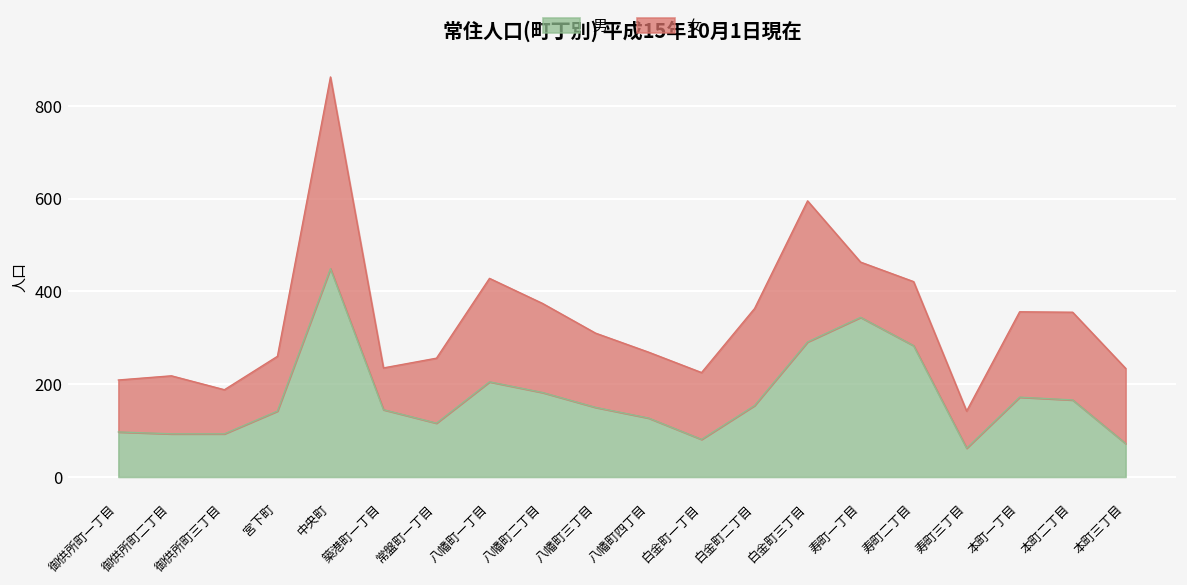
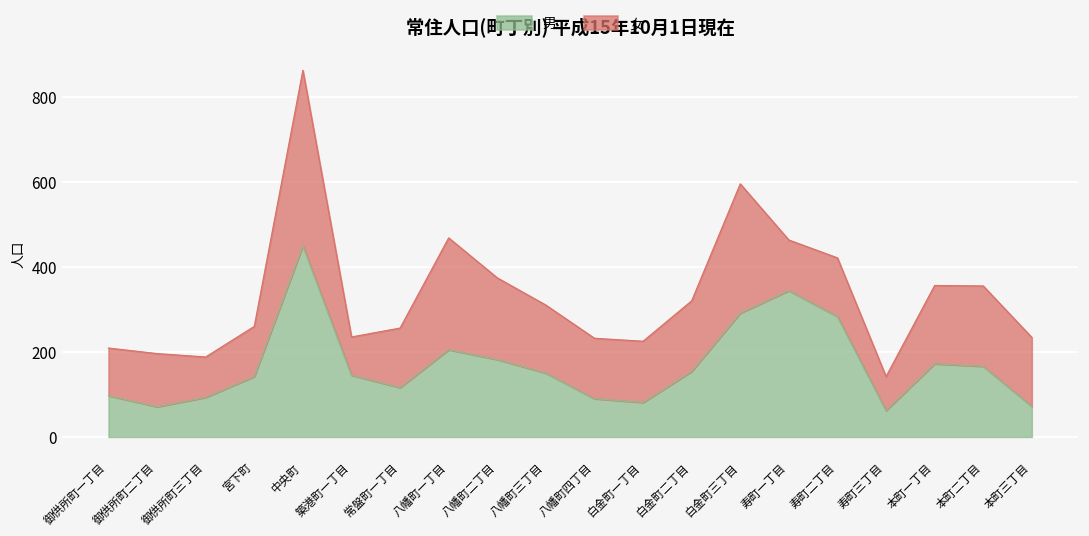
男, 御供所町二丁目: 90 -> 70
女, 八幡町一丁目: 220 -> 260
男, 八幡町四丁目: 130 -> 90
女, 白金町二丁目: 210 -> 170
